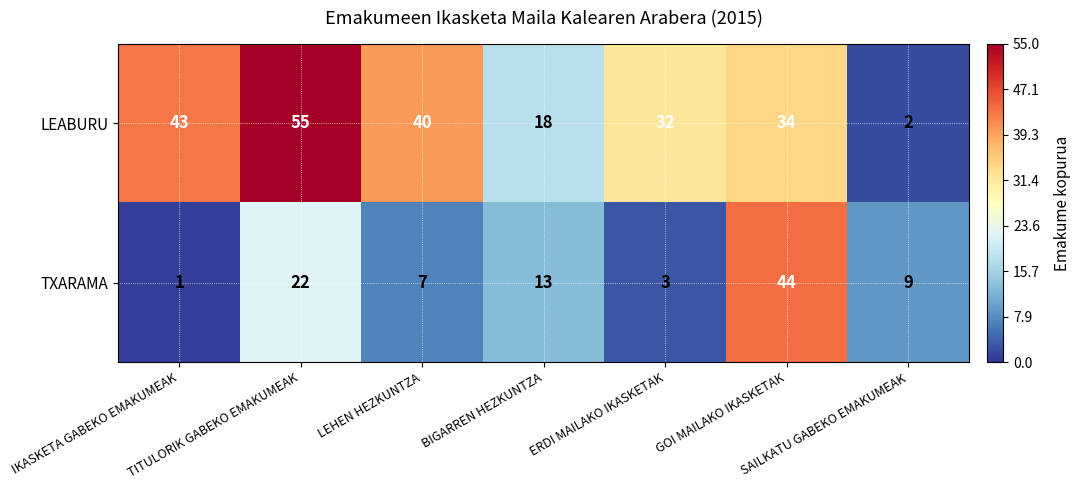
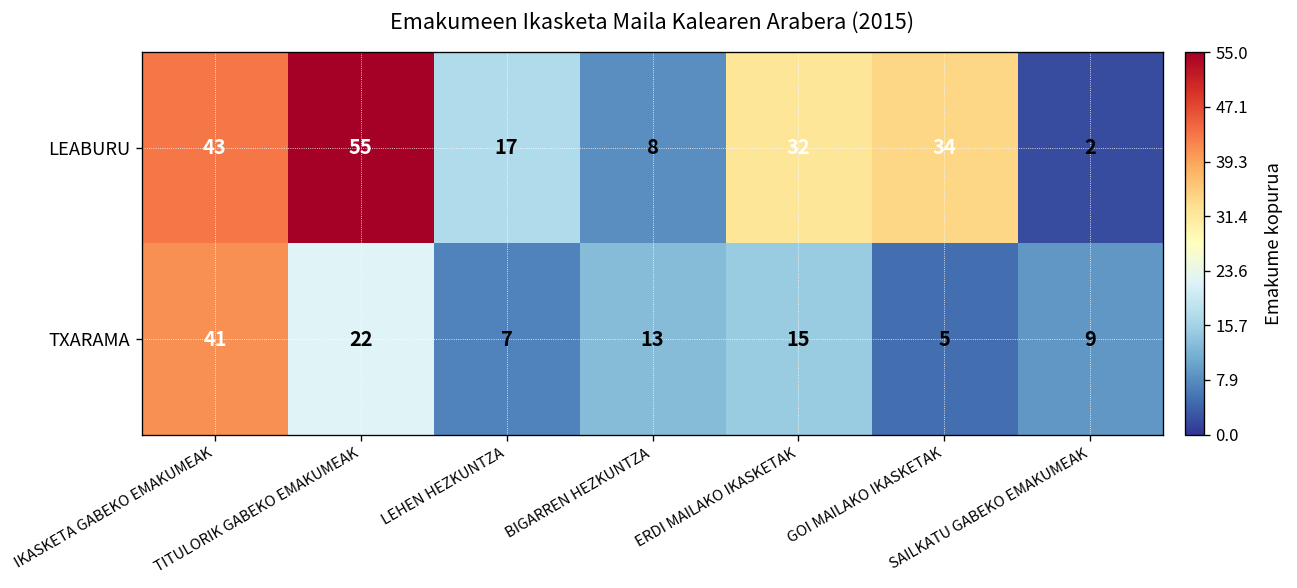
LEABURU, LEHEN HEZKUNTZA: 40 -> 17
LEABURU, BIGARREN HEZKUNTZA: 18 -> 8
TXARAMA, IKASKETA GABEKO EMAKUMEAK: 1 -> 41
TXARAMA, ERDI MAILAKO IKASKETAK: 3 -> 15
TXARAMA, GOI MAILAKO IKASKETAK: 44 -> 5
